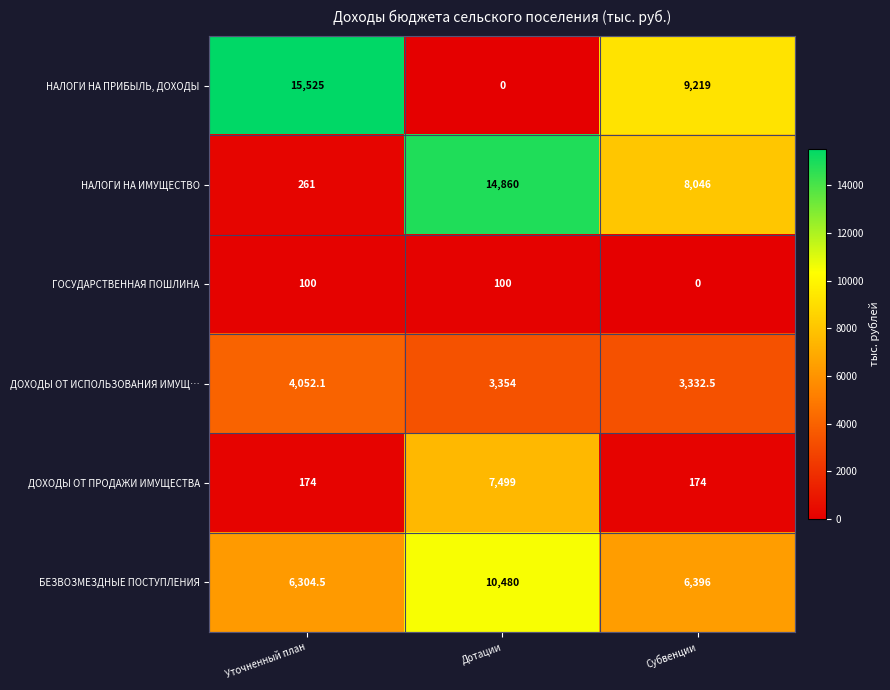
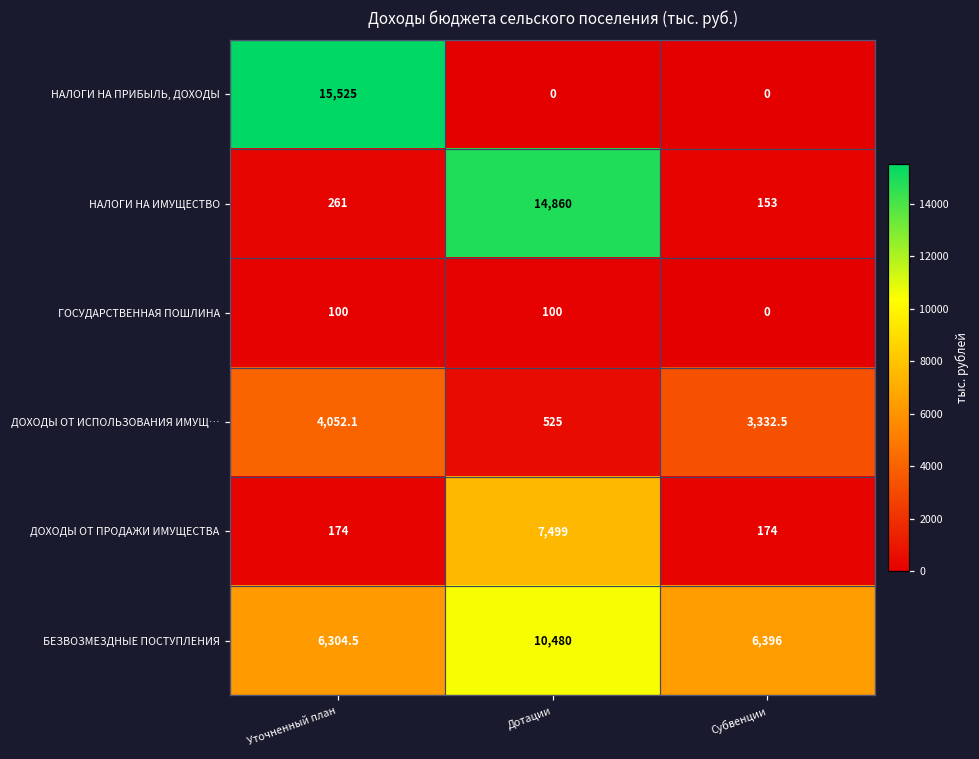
НАЛОГИ НА ПРИБЫЛЬ, ДОХОДЫ, Субвенции: 9,219 -> 0
НАЛОГИ НА ИМУЩЕСТВО, Субвенции: 8,046 -> 153
ДОХОДЫ ОТ ИСПОЛЬЗОВАНИЯ ИМУЩ…, Дотации: 3,354 -> 525
